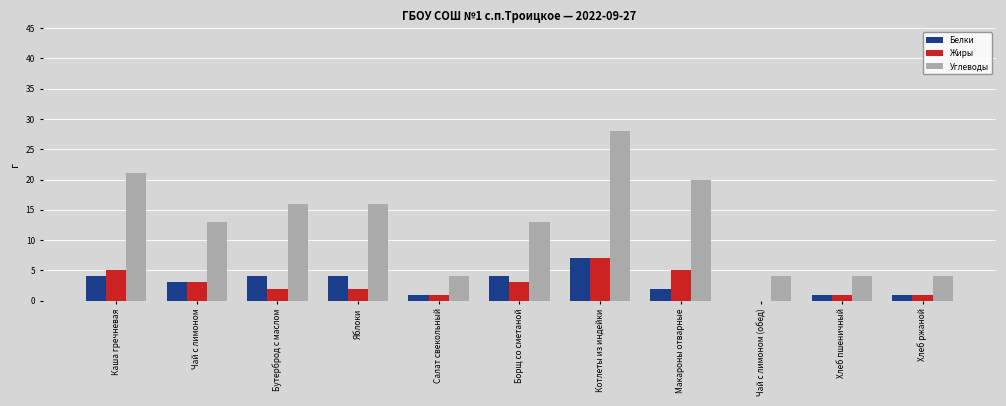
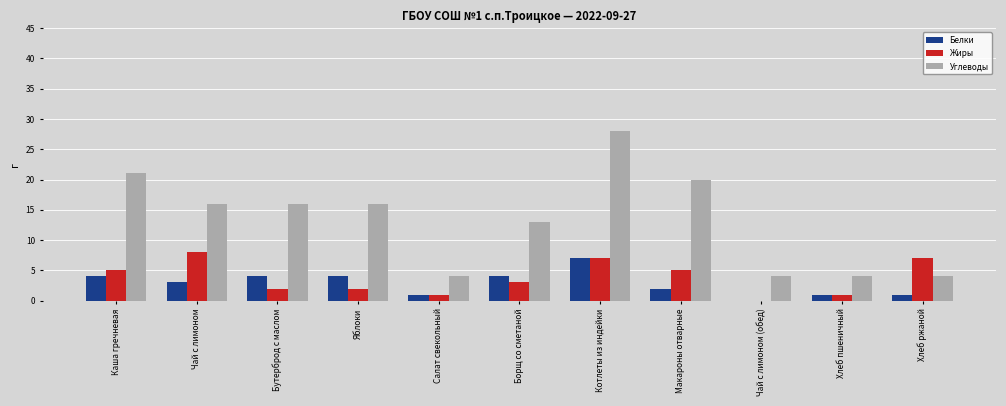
Жиры, Чай с лимоном: 3 -> 8
Углеводы, Чай с лимоном: 13 -> 16
Жиры, Хлеб ржаной: 1 -> 7
